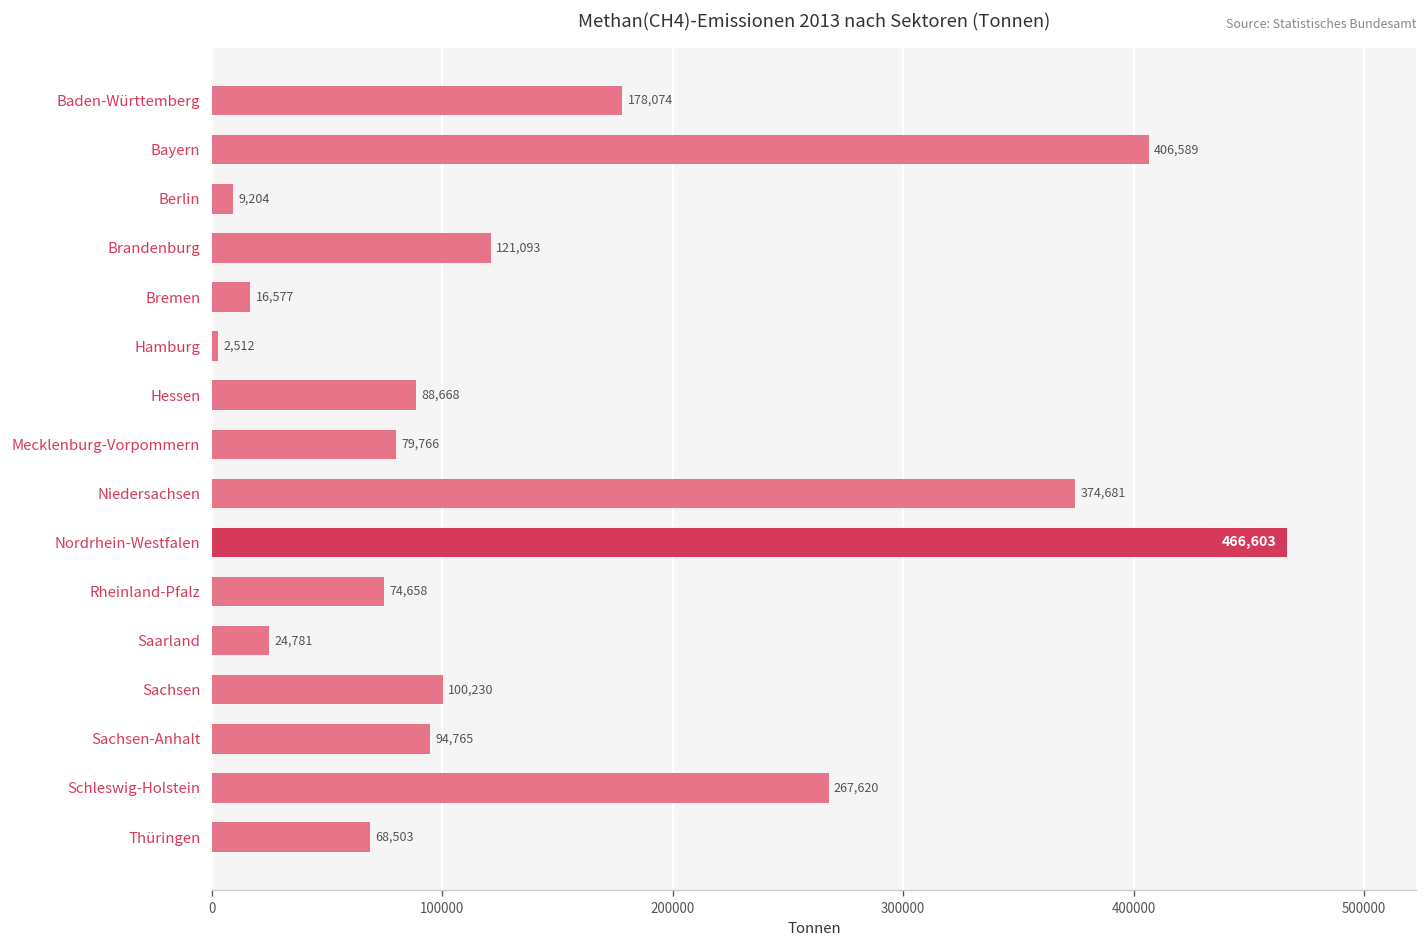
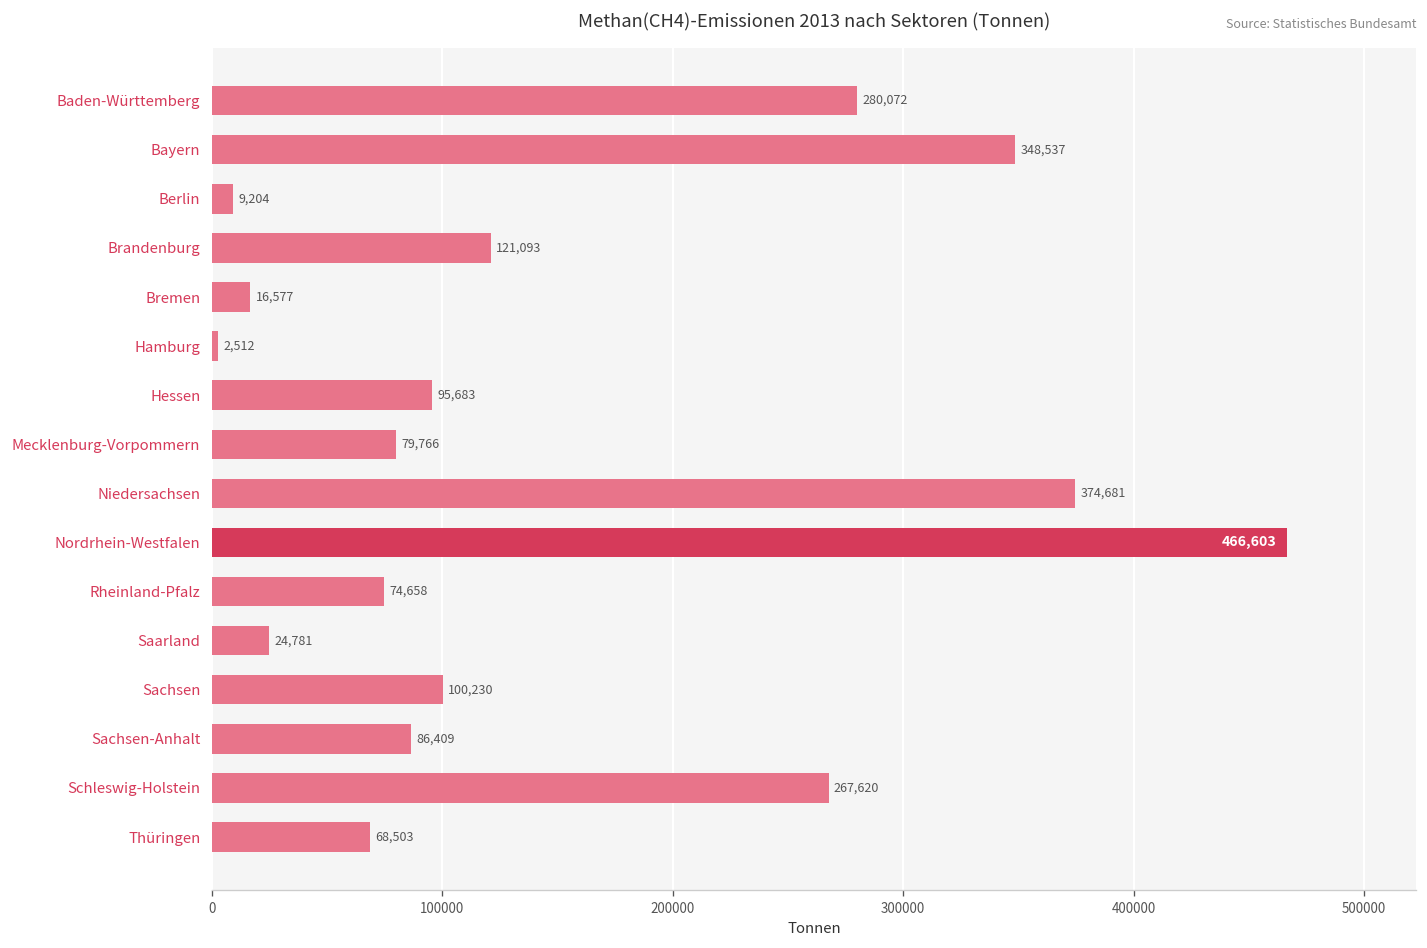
Baden-Württemberg: 178,074 -> 280,072
Bayern: 406,589 -> 348,537
Hessen: 88,668 -> 95,683
Sachsen-Anhalt: 94,765 -> 86,409
